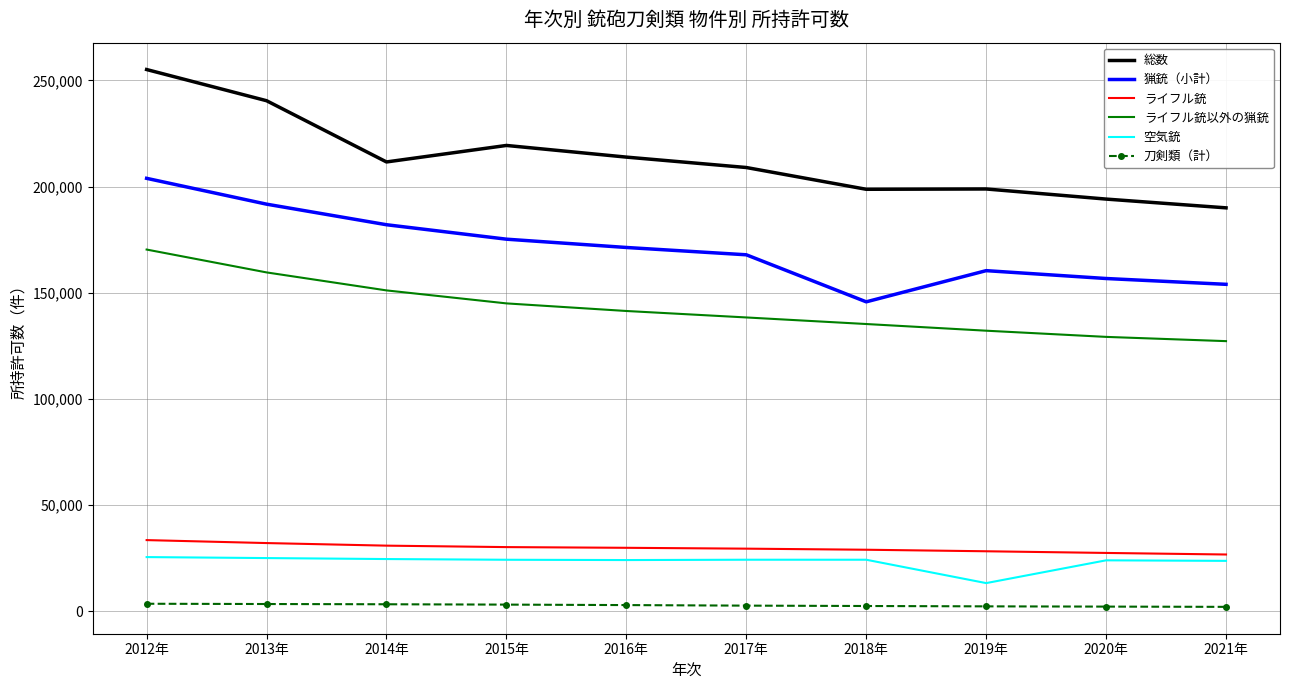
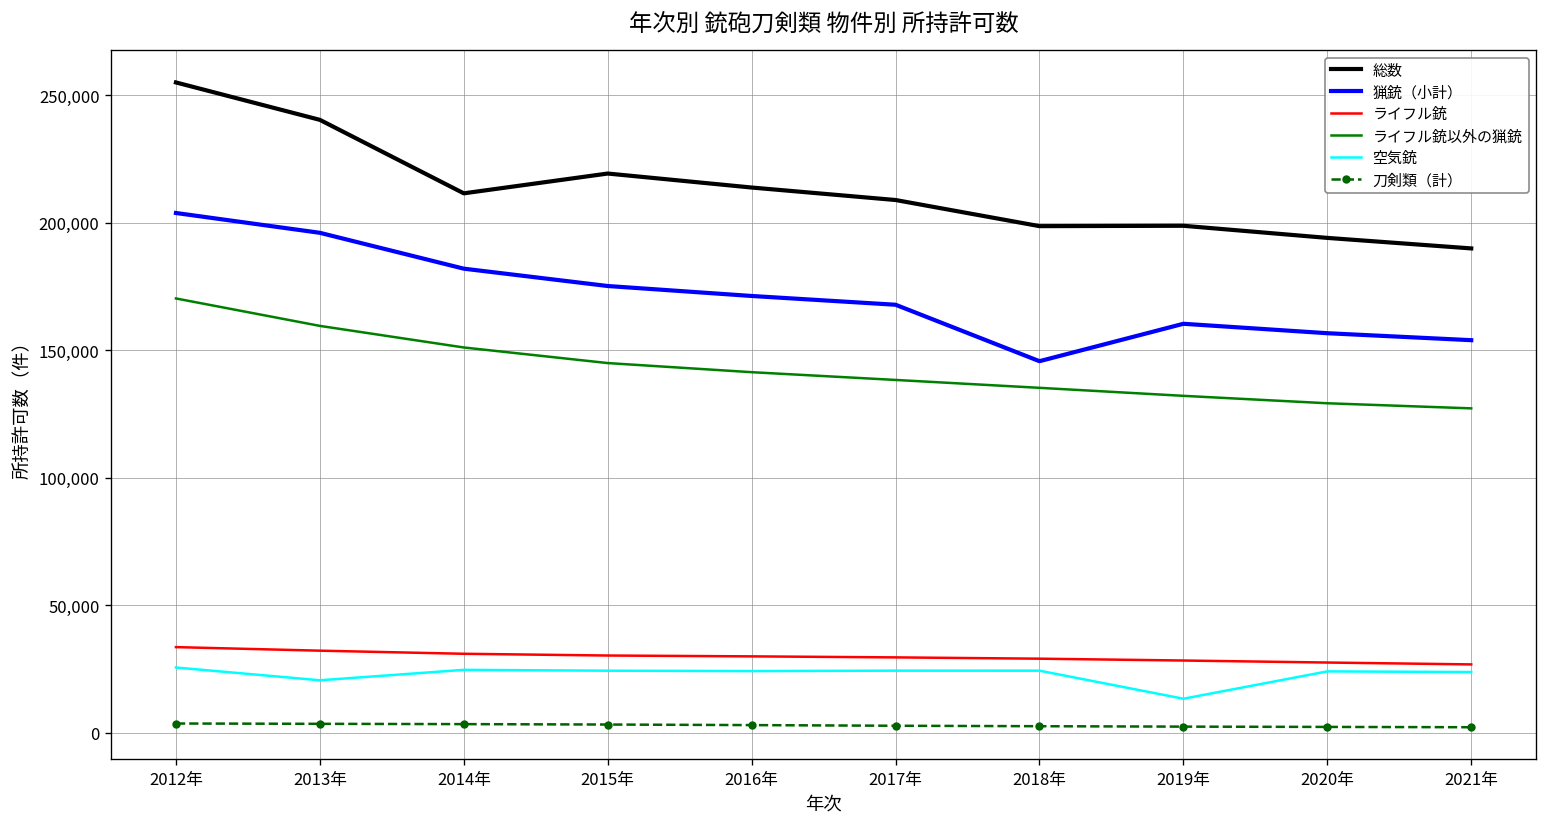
猟銃（小計）, 2013年: 192,000 -> 196,000
空気銃, 2013年: 25,000 -> 21,000
